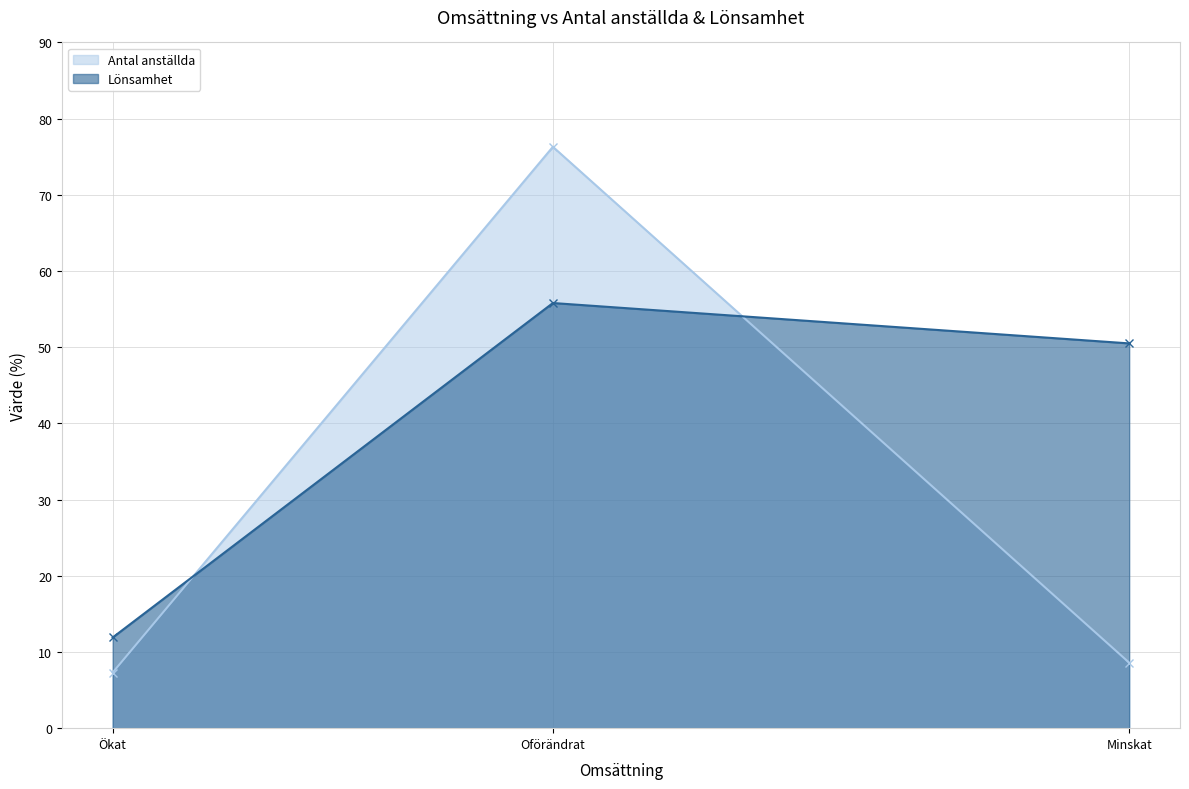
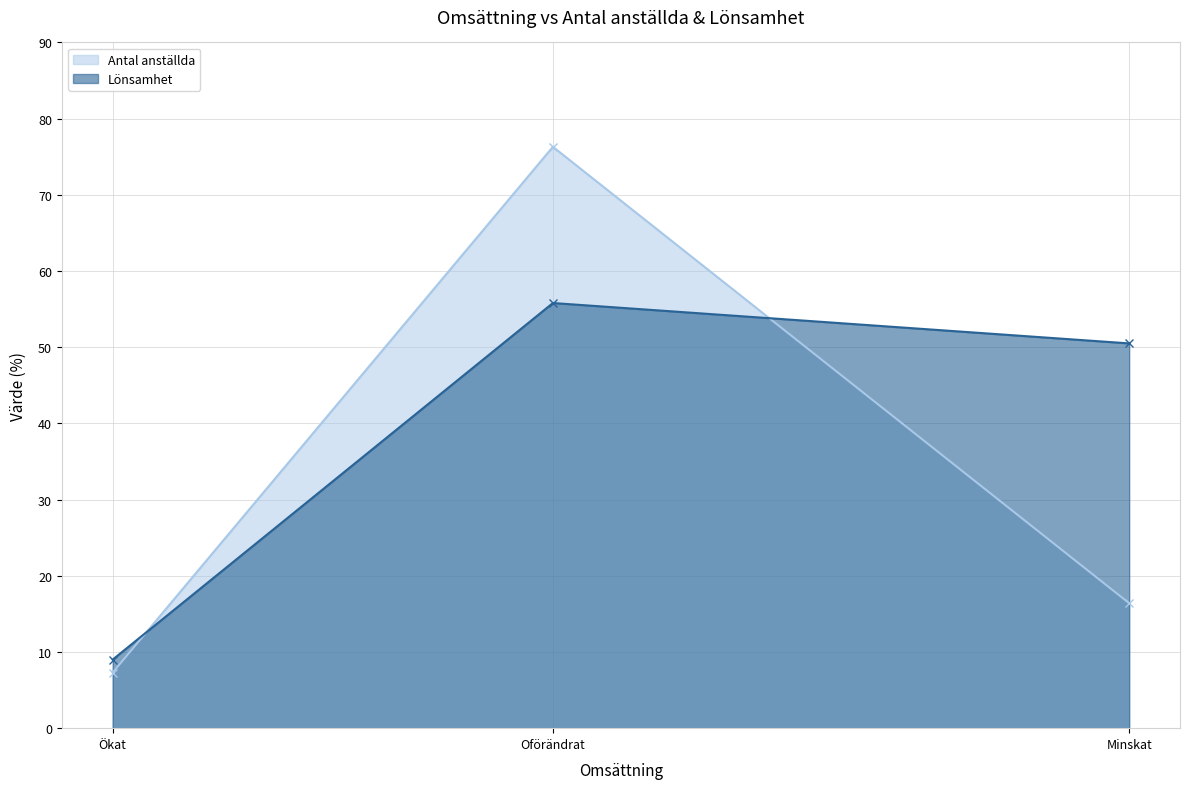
Lönsamhet, Ökat: 12 -> 9
Antal anställda, Minskat: 9 -> 16
